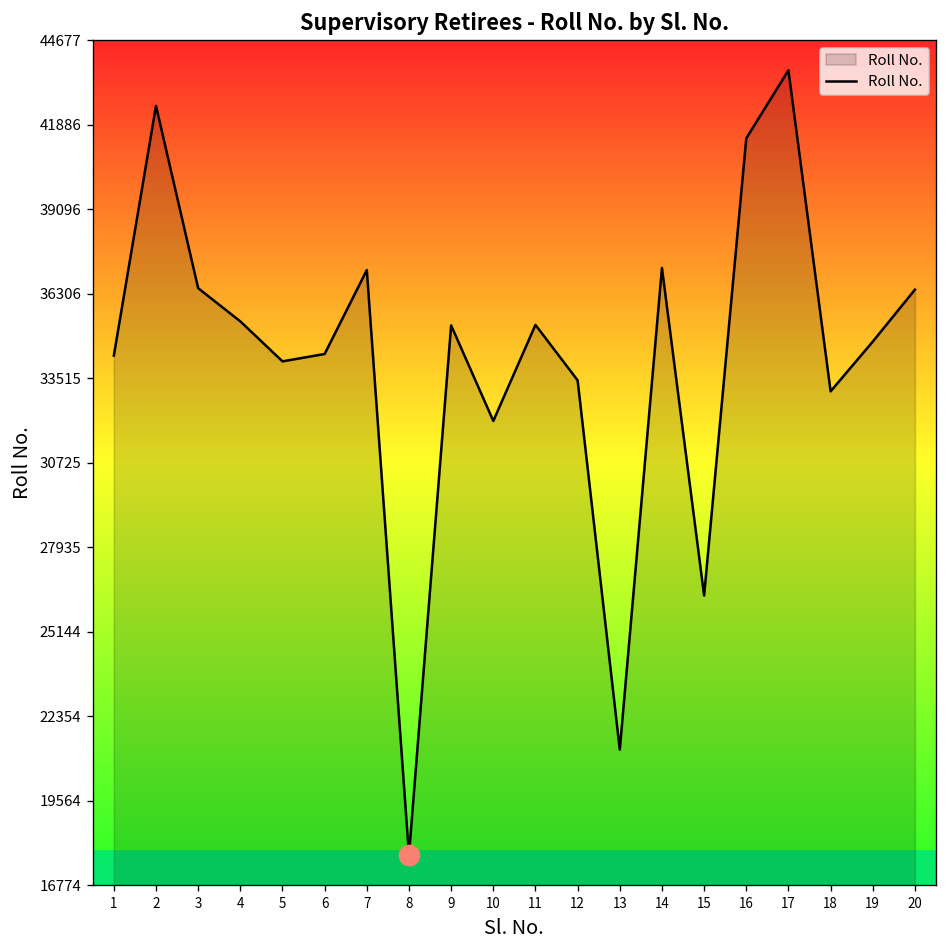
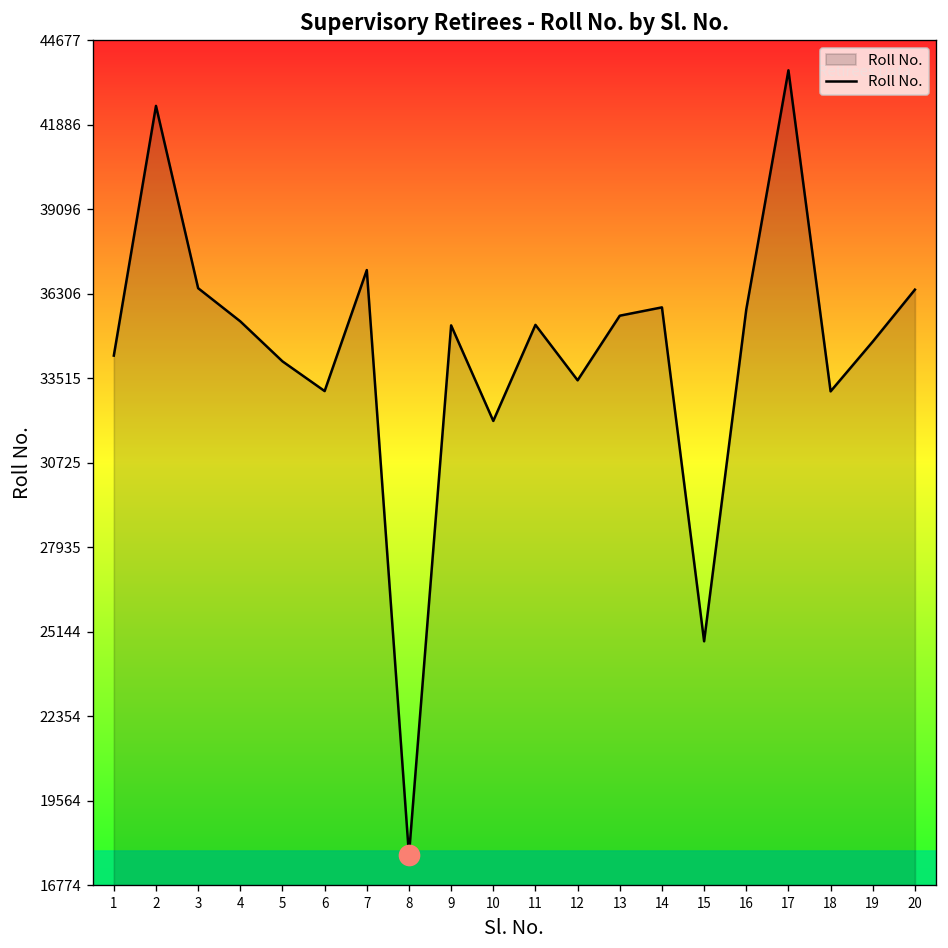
Roll No., 6: 34300 -> 33100
Roll No., 13: 21300 -> 35600
Roll No., 14: 37200 -> 35900
Roll No., 15: 26300 -> 24800
Roll No., 16: 41400 -> 35800
